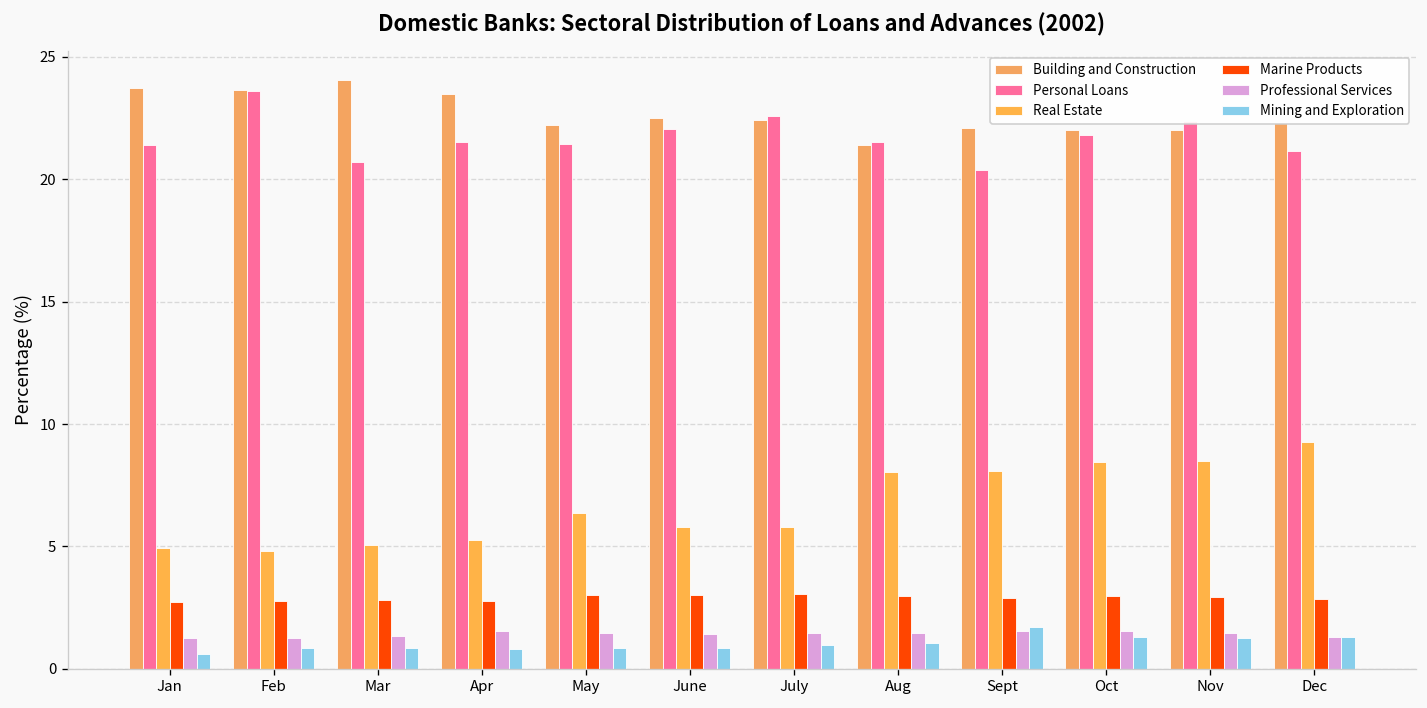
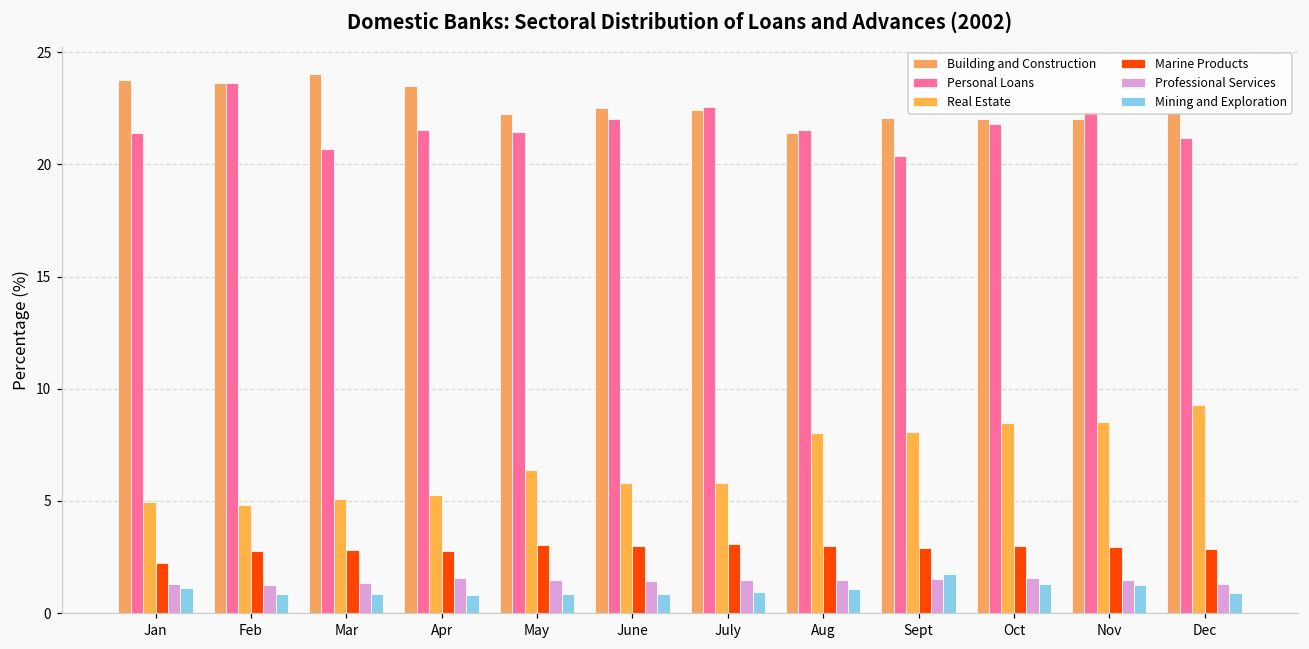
Marine Products, Jan: 2.7 -> 2.2
Mining and Exploration, Jan: 0.6 -> 1.1
Mining and Exploration, Dec: 1.3 -> 0.9
